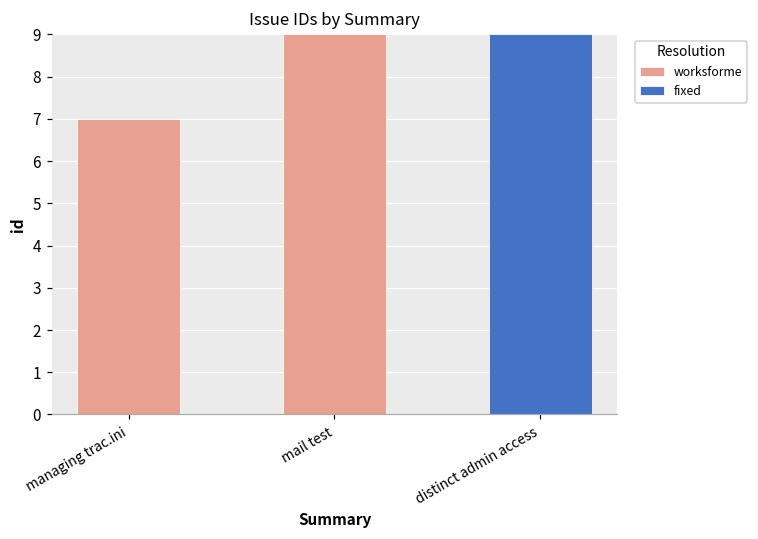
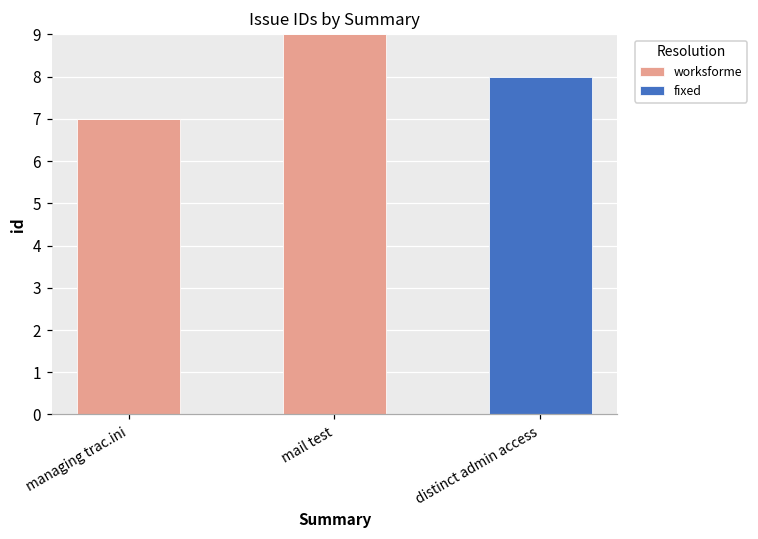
fixed, distinct admin access: 9 -> 8
